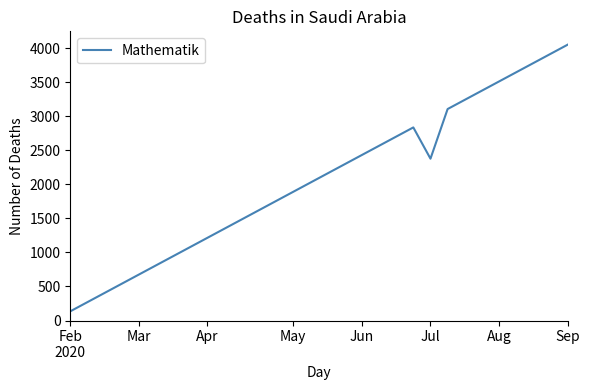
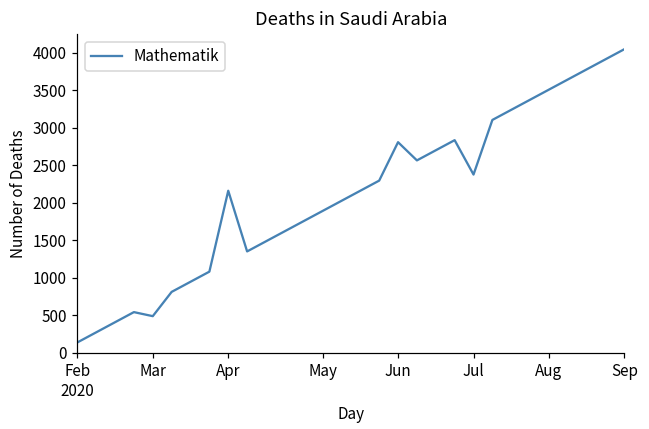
Mar: 700 -> 500
Apr: 1200 -> 2200
Jun: 2400 -> 2800
